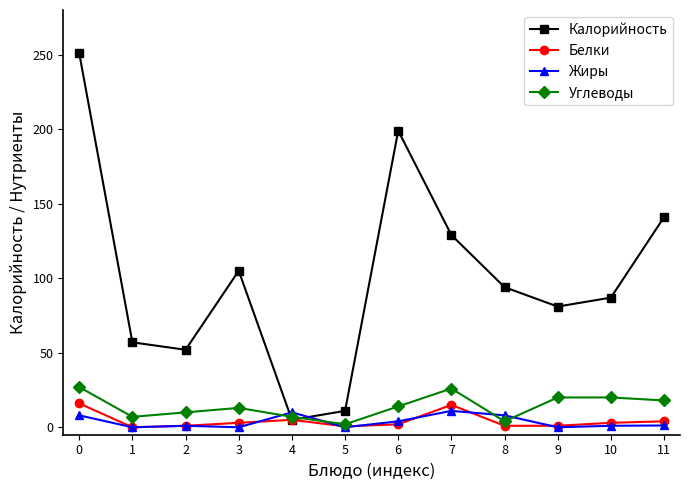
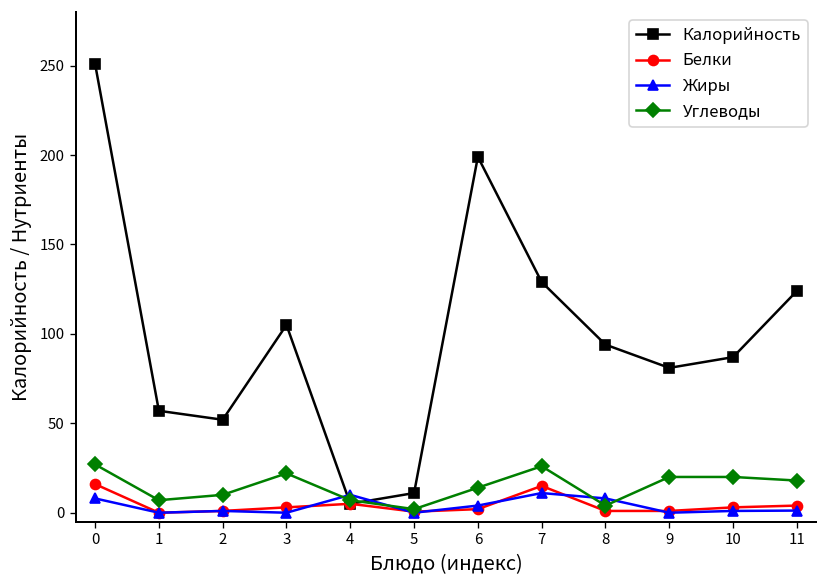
Углеводы, 3: 13 -> 22
Калорийность, 11: 141 -> 124
